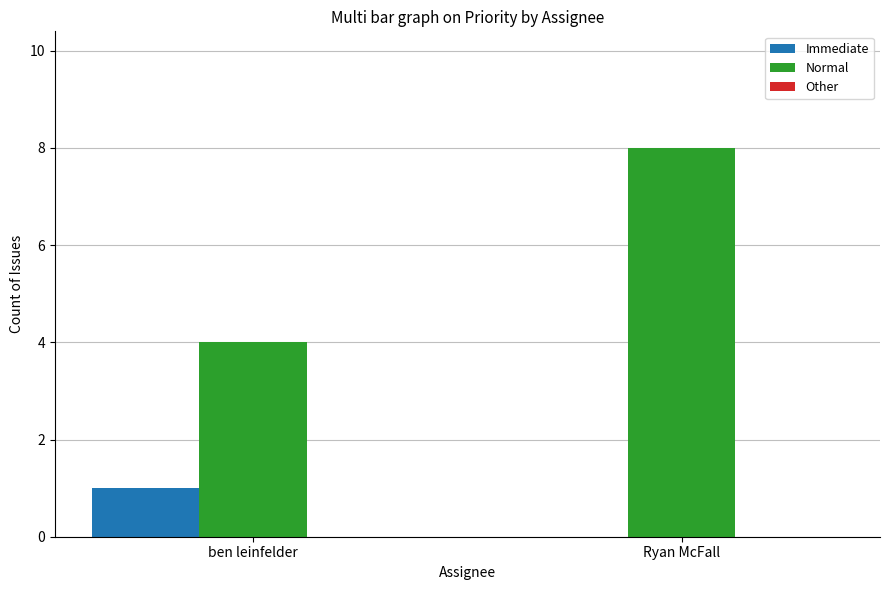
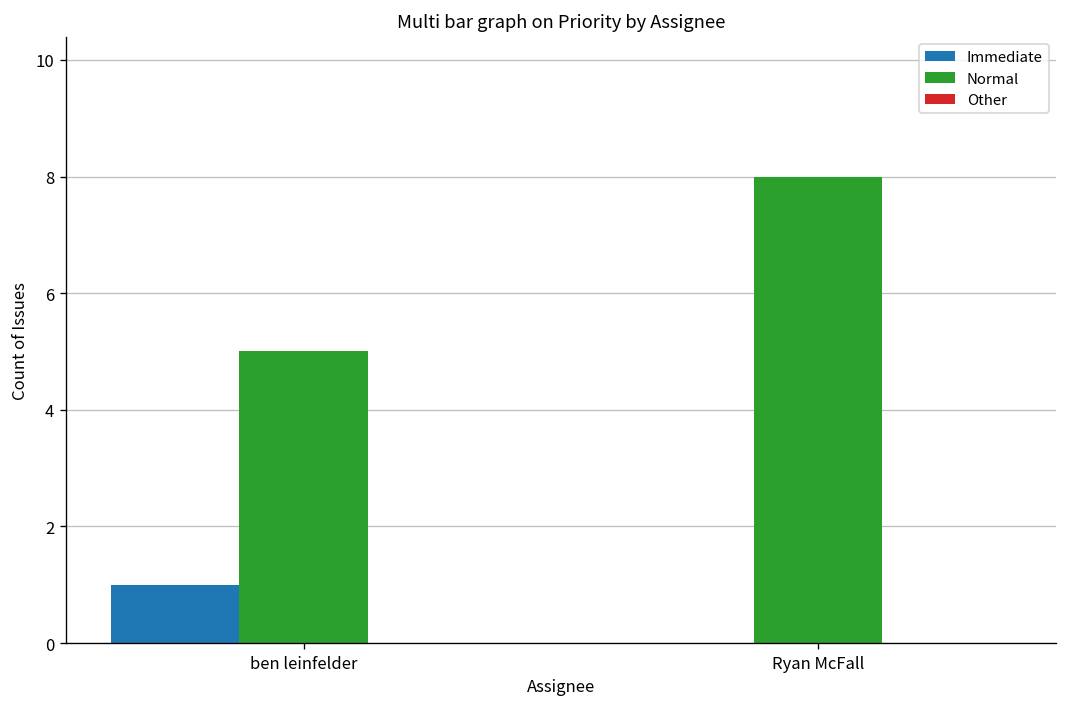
Normal, ben leinfelder: 4 -> 5
